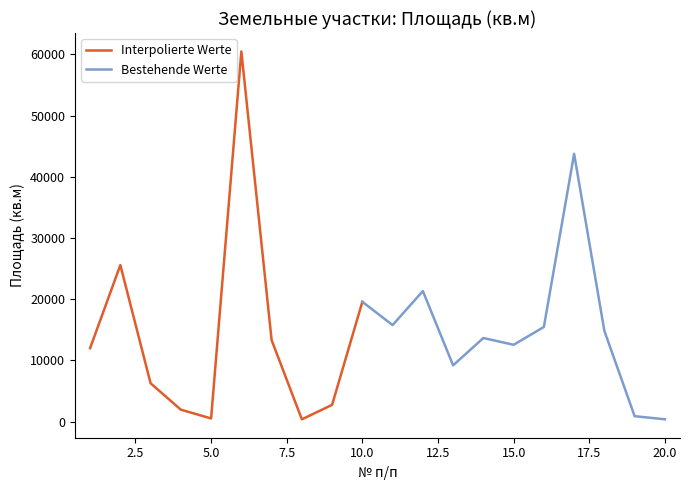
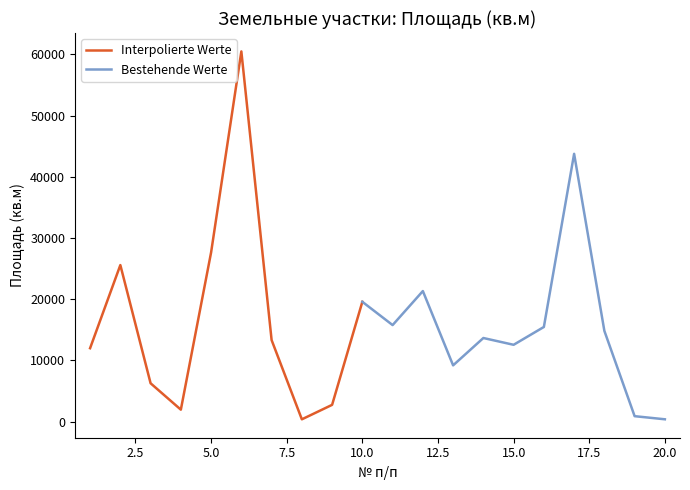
Interpolierte Werte, 5.0: 1000 -> 28000
